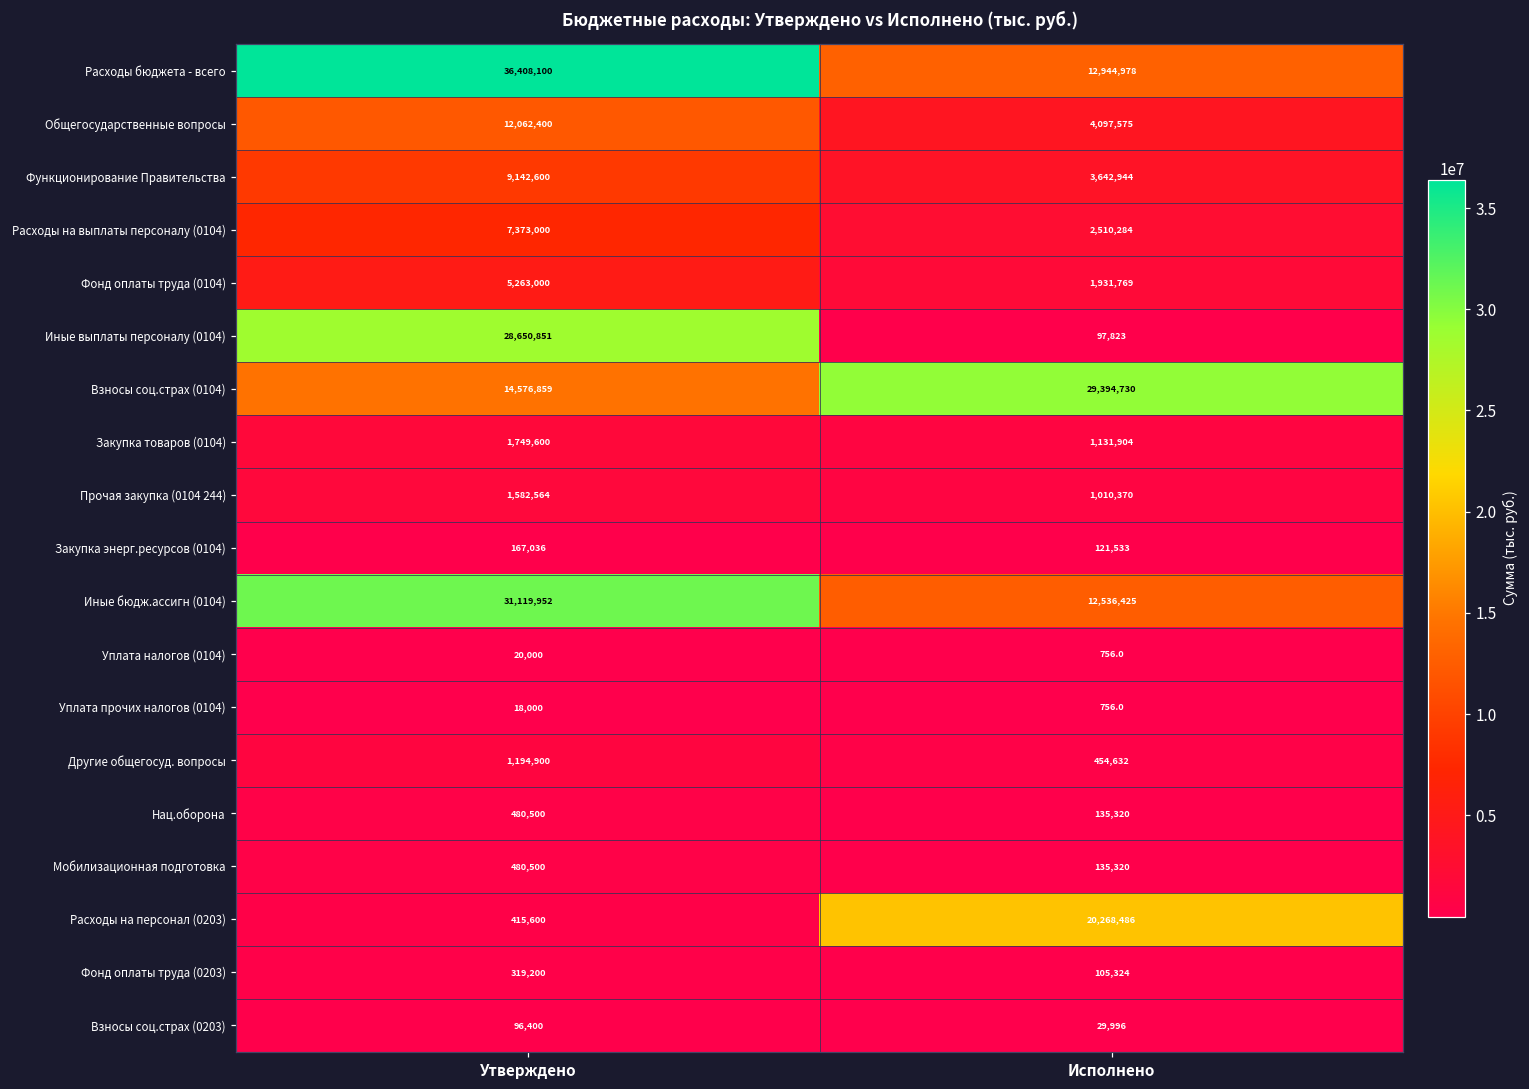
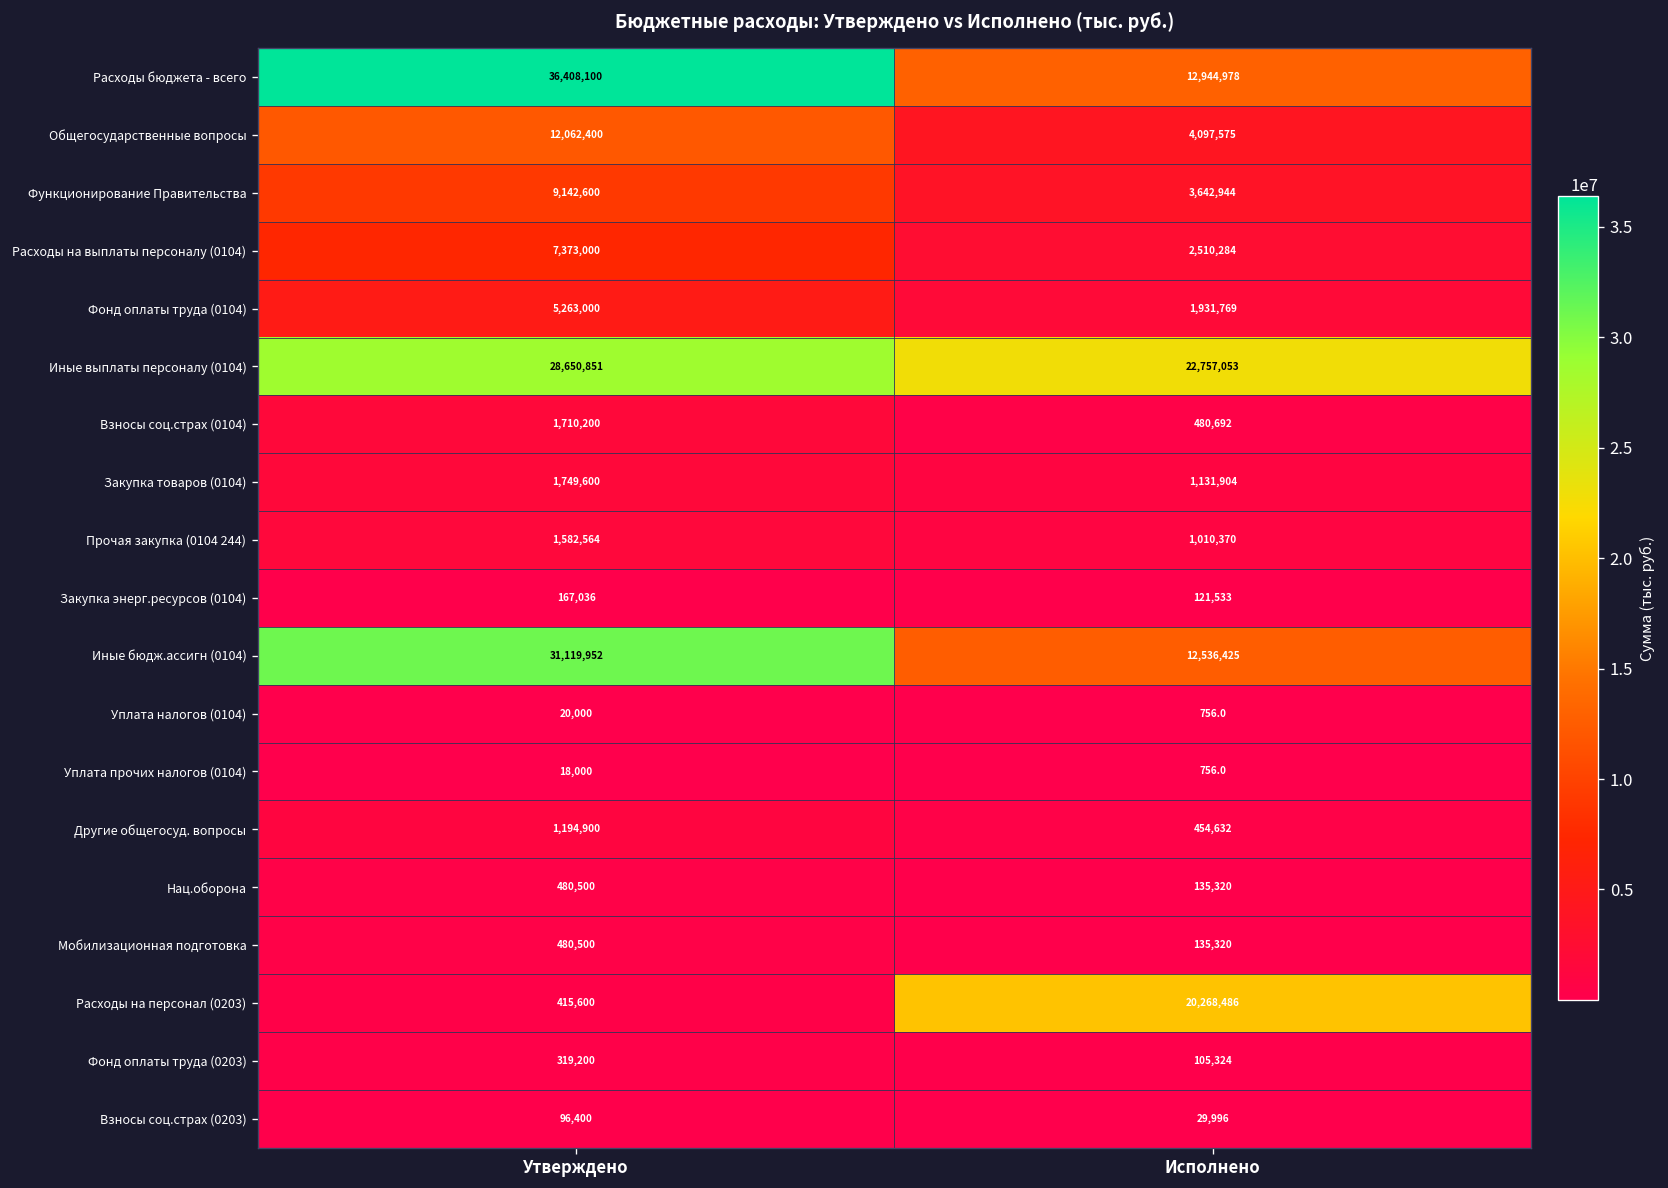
Иные выплаты персоналу (0104), Исполнено: 97,823 -> 22,757,053
Взносы соц.страх (0104), Утверждено: 14,576,859 -> 1,710,200
Взносы соц.страх (0104), Исполнено: 29,394,730 -> 480,692
